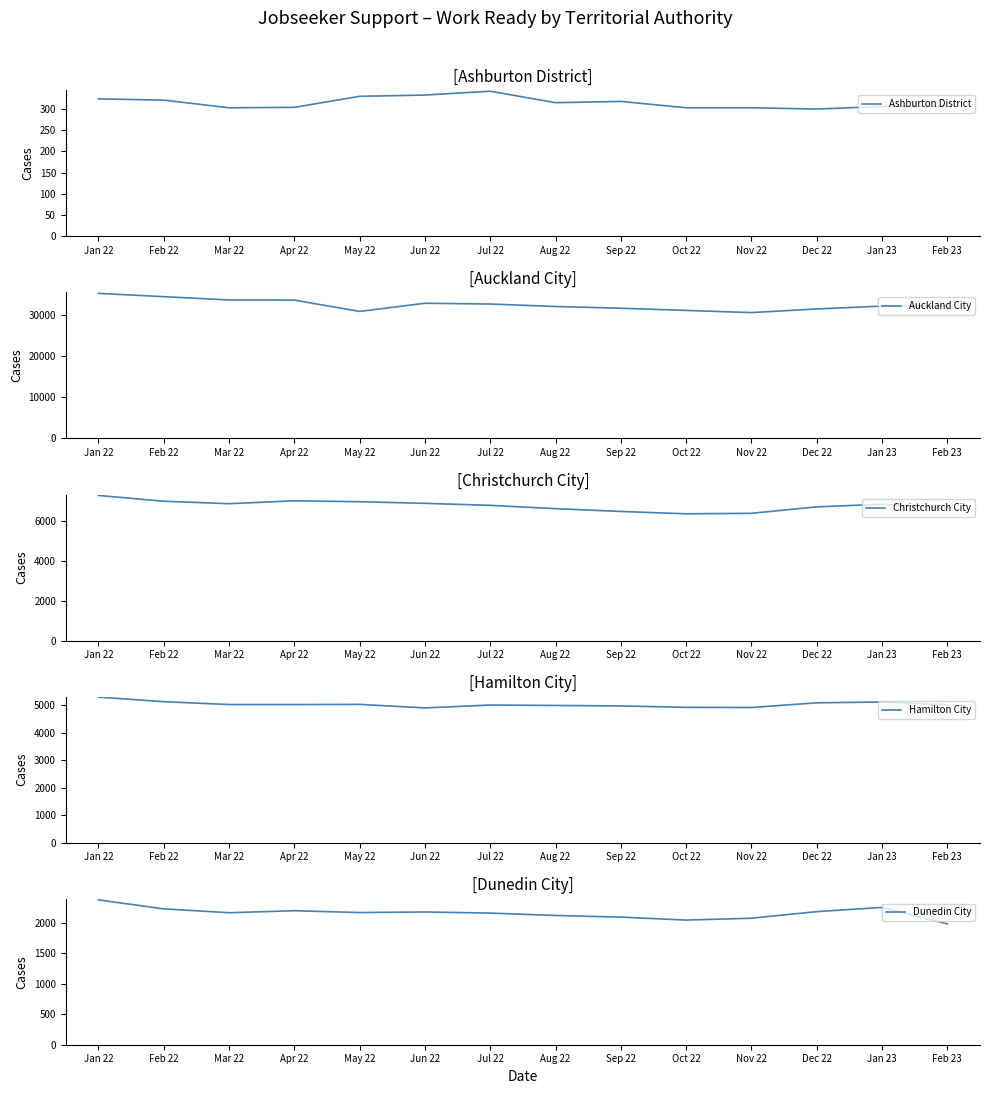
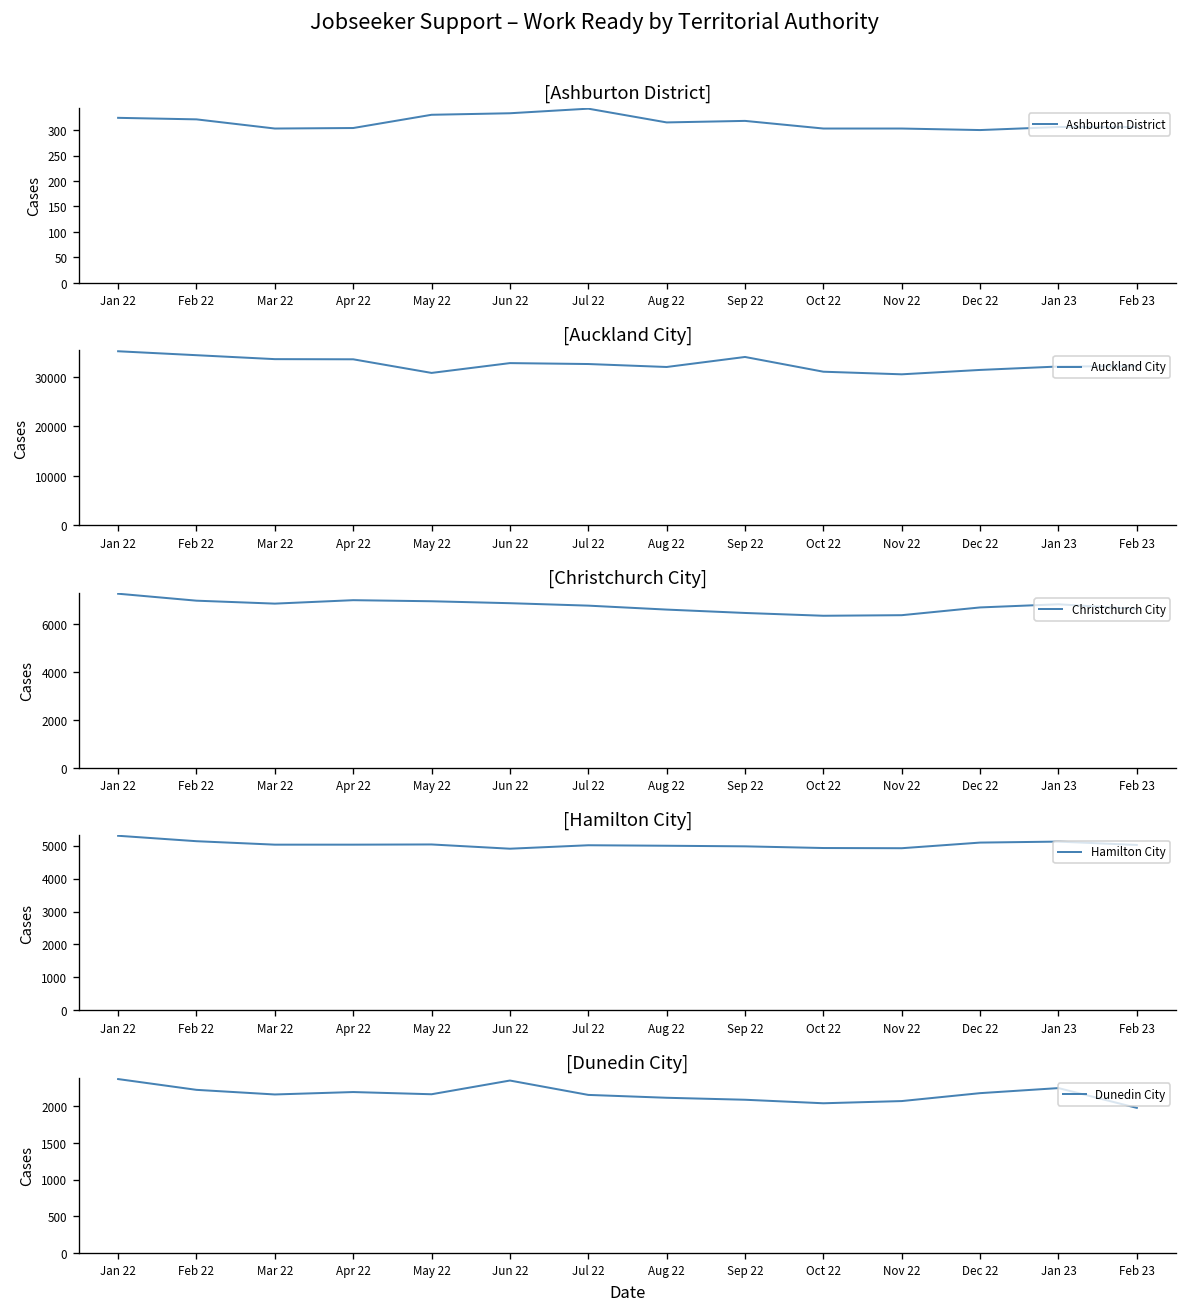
[Auckland City], Sep 22: 32000 -> 34000
[Dunedin City], Jun 22: 2200 -> 2400
